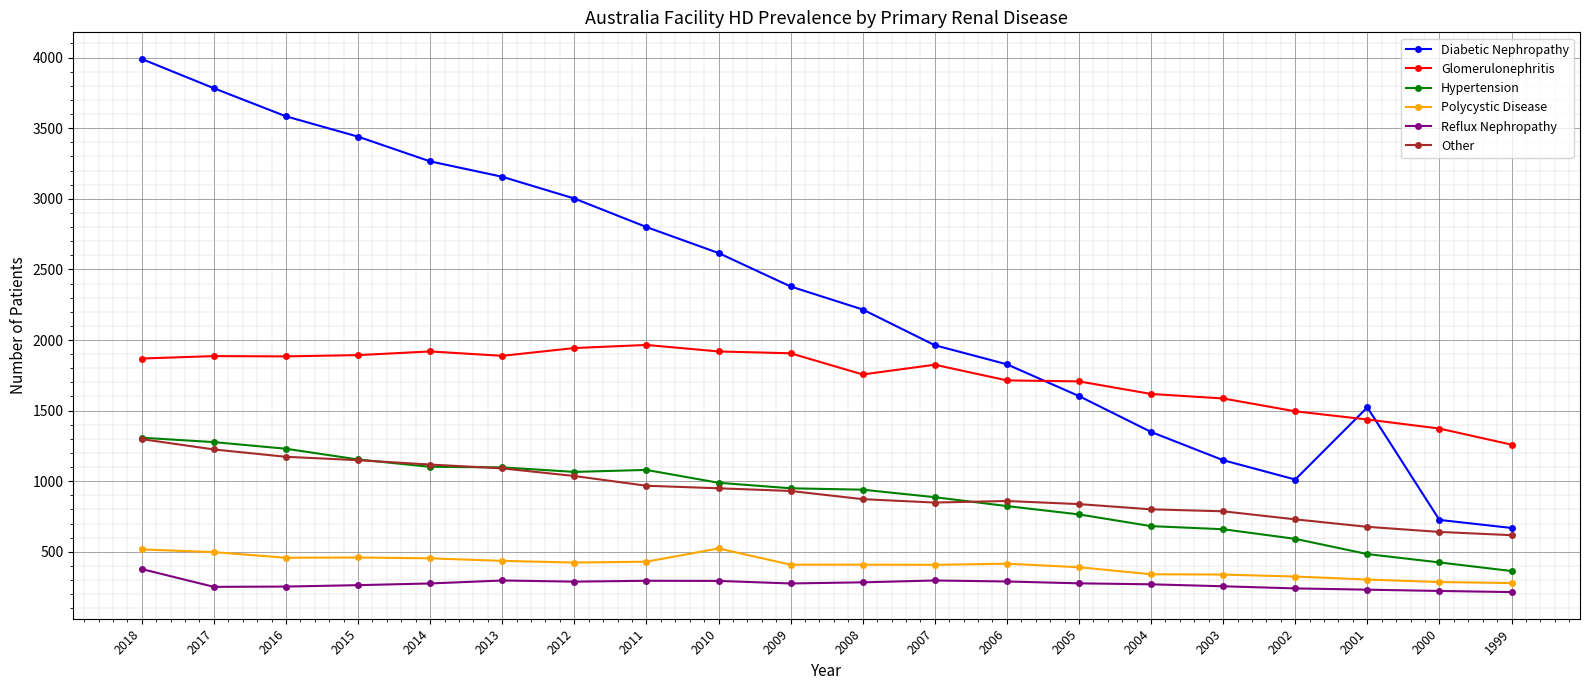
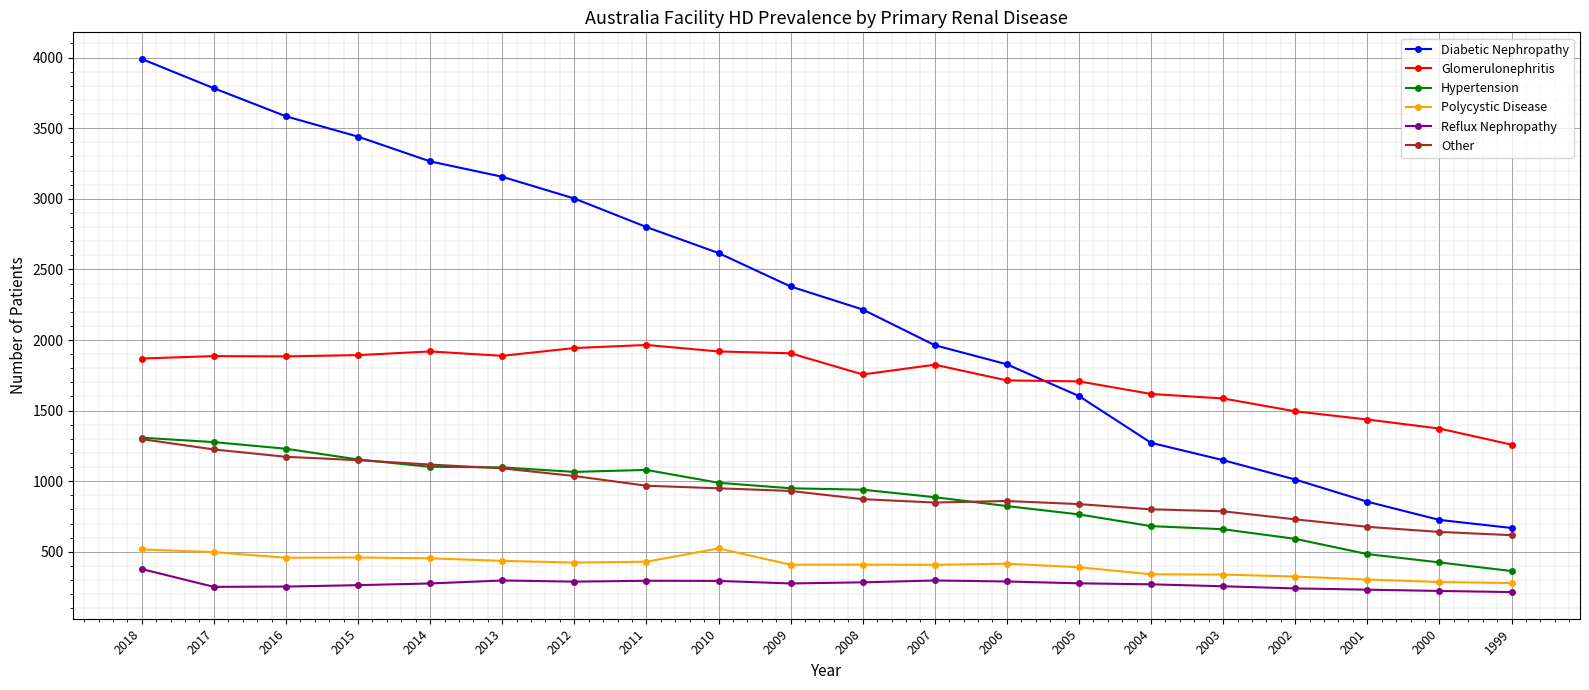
Diabetic Nephropathy, 2004: 1350 -> 1270
Diabetic Nephropathy, 2001: 1520 -> 860
